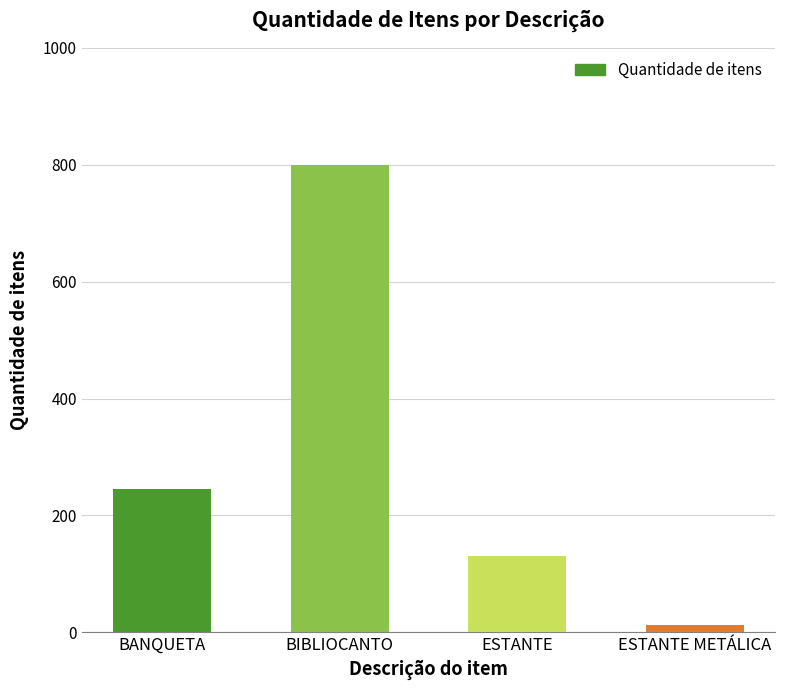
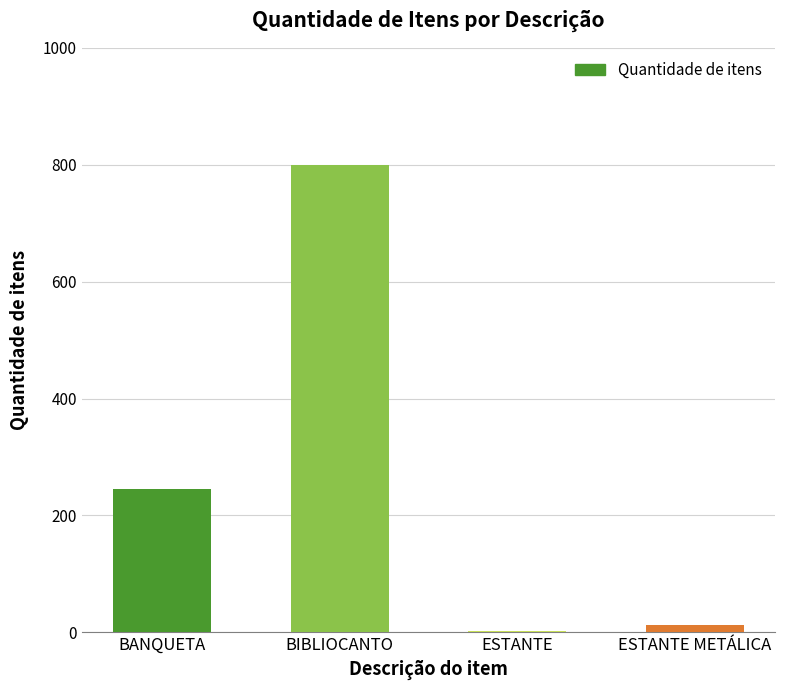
ESTANTE: 130 -> 0
